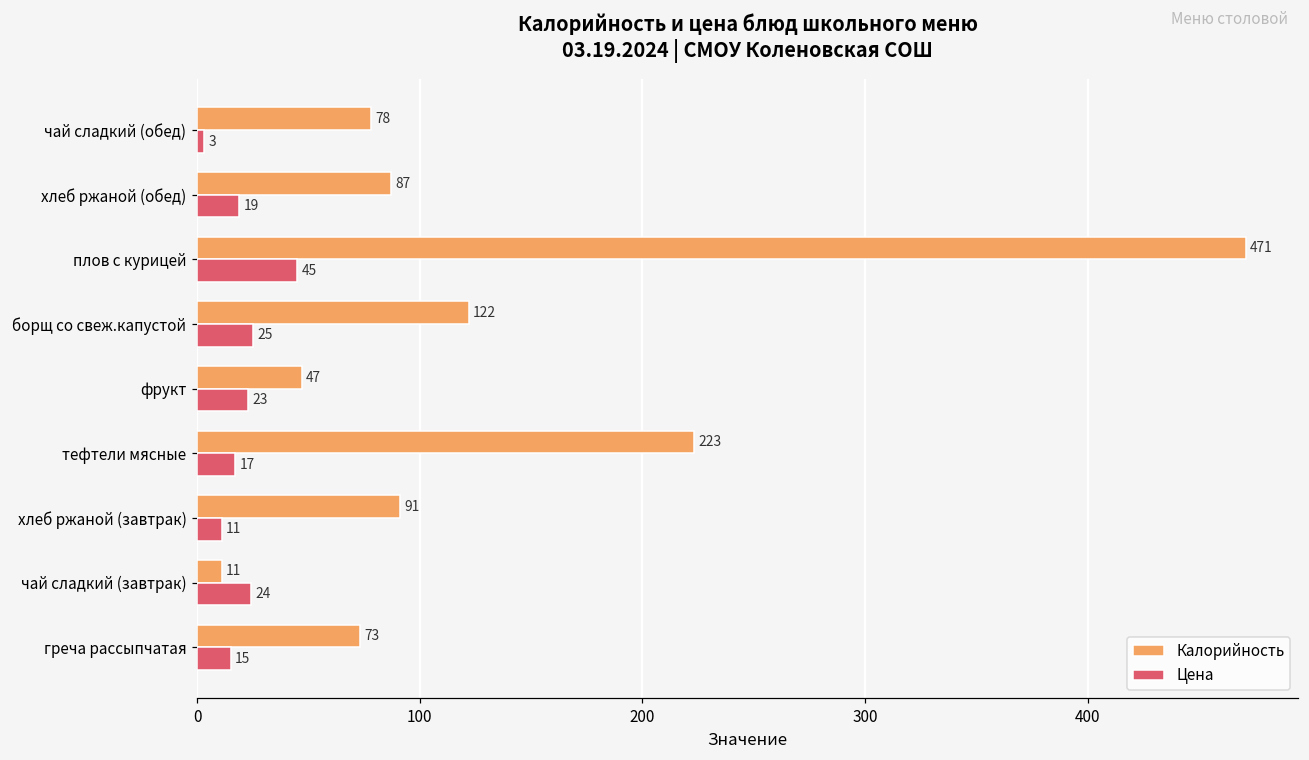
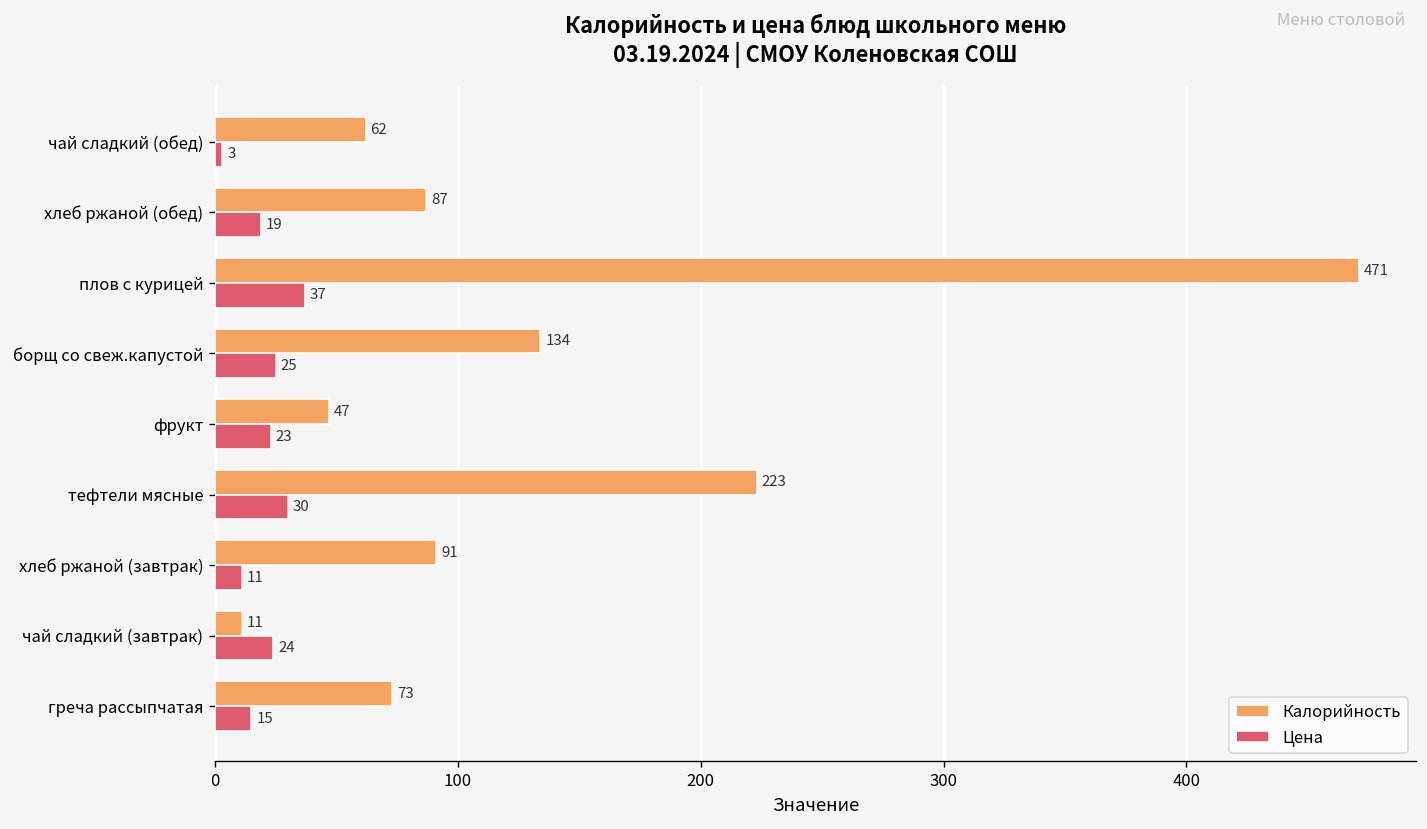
Калорийность, чай сладкий (обед): 78 -> 62
Цена, плов с курицей: 45 -> 37
Калорийность, борщ со свеж.капустой: 122 -> 134
Цена, тефтели мясные: 17 -> 30
